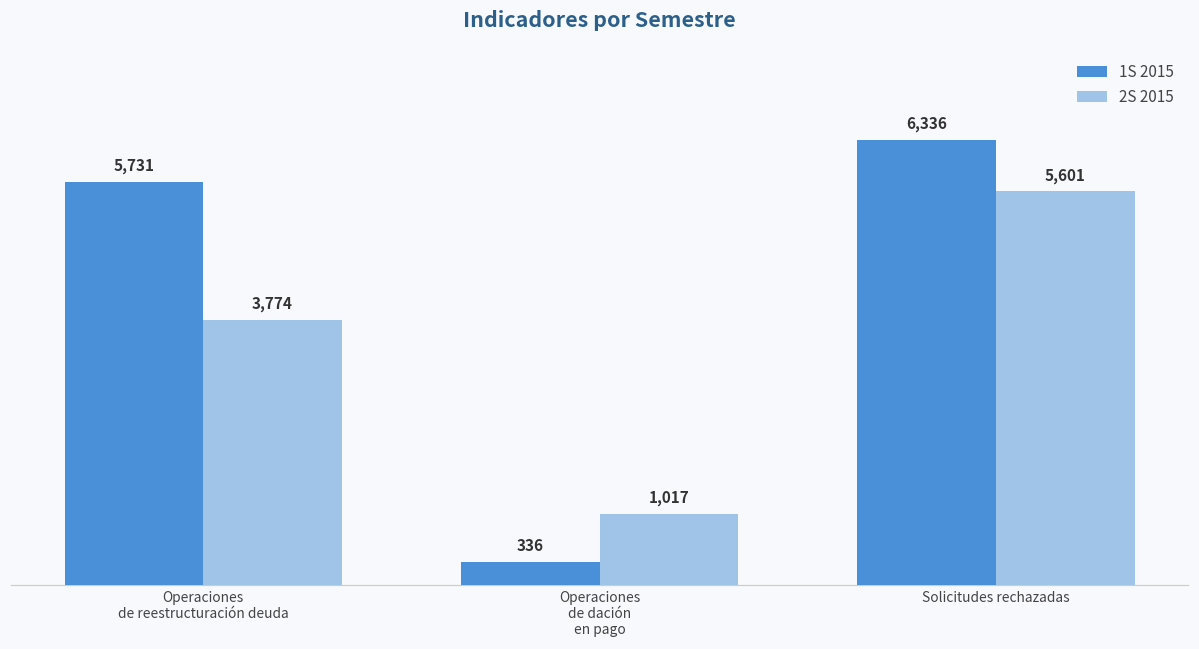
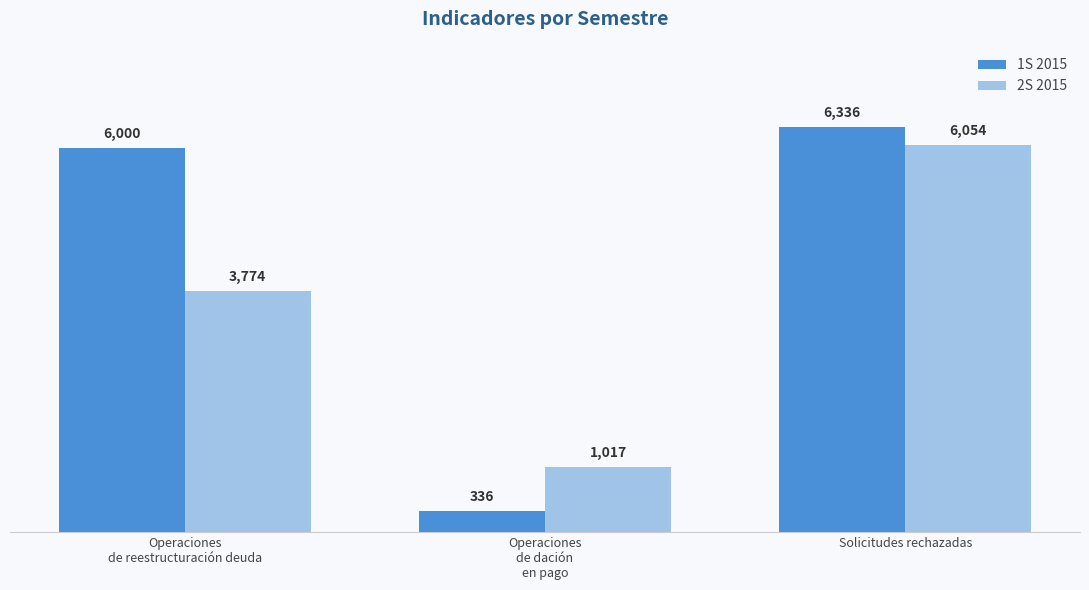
1S 2015, Operaciones de reestructuración deuda: 5,731 -> 6,000
2S 2015, Solicitudes rechazadas: 5,601 -> 6,054
